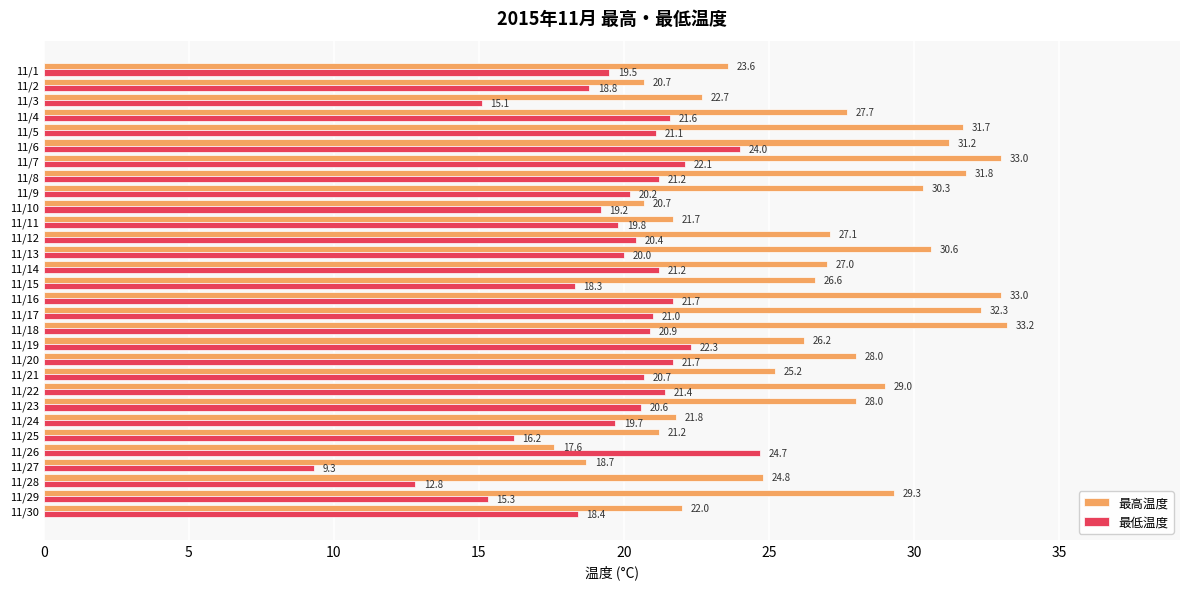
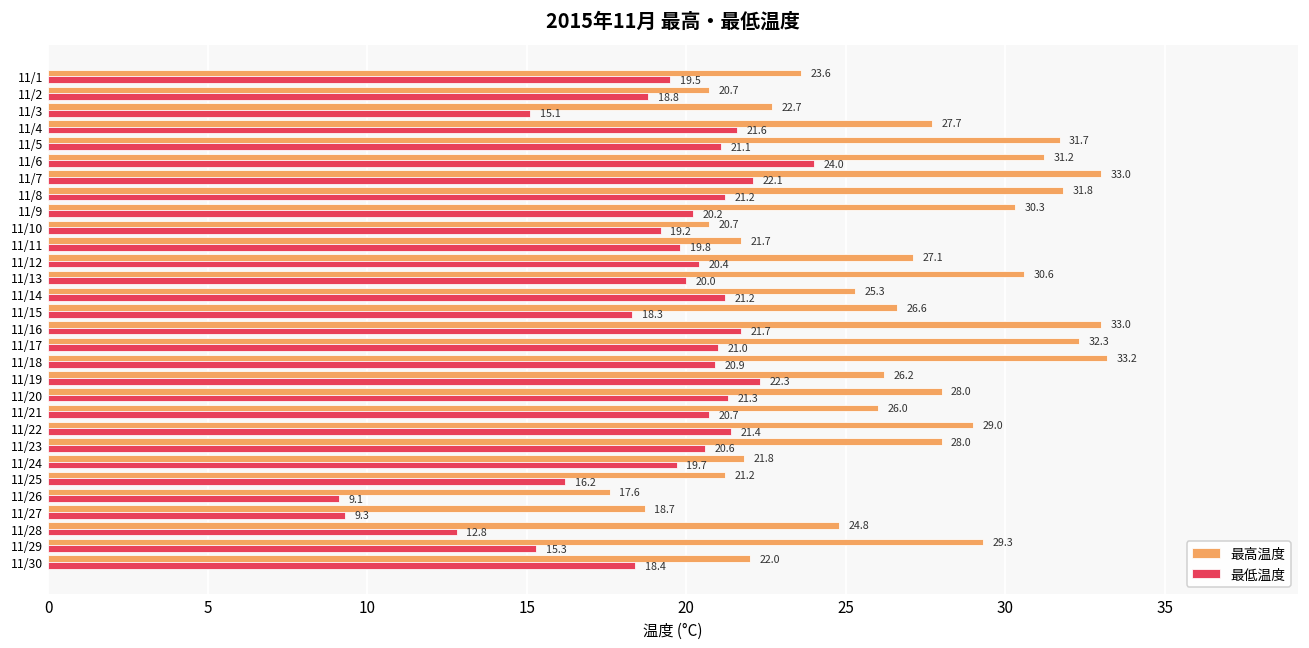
最高温度, 11/14: 27.0 -> 25.3
最低温度, 11/20: 21.7 -> 21.3
最高温度, 11/21: 25.2 -> 26.0
最低温度, 11/26: 24.7 -> 9.1
